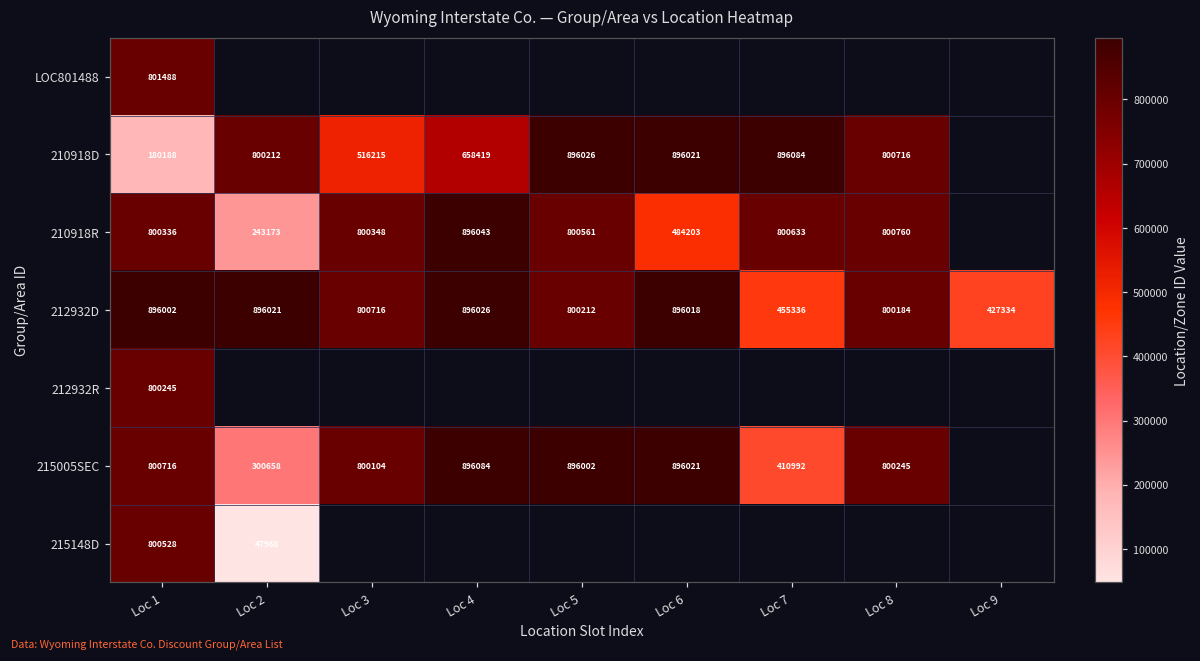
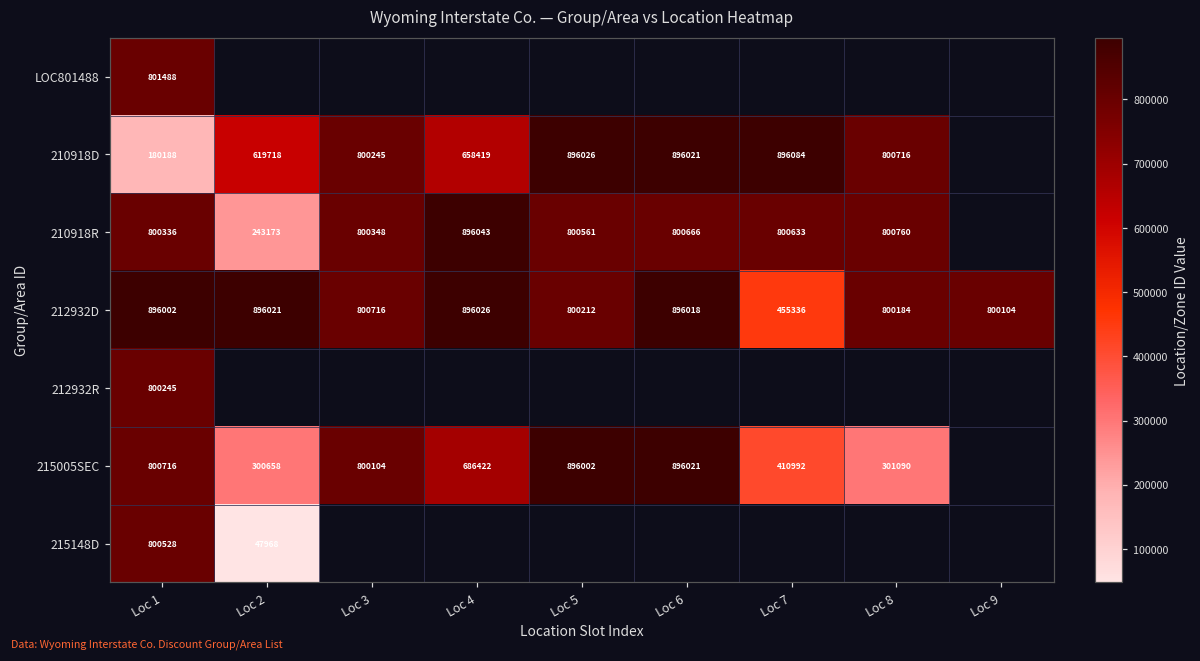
210918D, Loc 2: 800212 -> 619718
210918D, Loc 3: 516215 -> 800245
210918R, Loc 6: 484203 -> 800666
212932D, Loc 9: 427334 -> 800104
215005SEC, Loc 4: 896084 -> 686422
215005SEC, Loc 8: 800245 -> 301090
